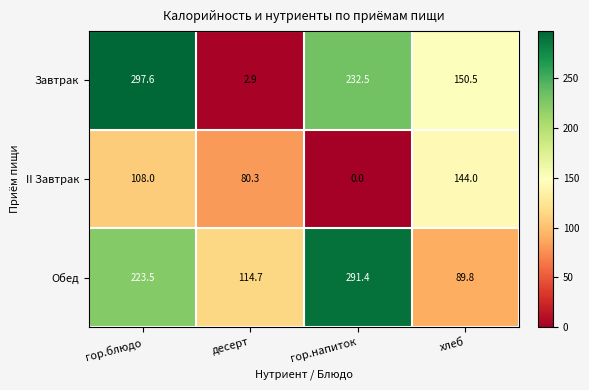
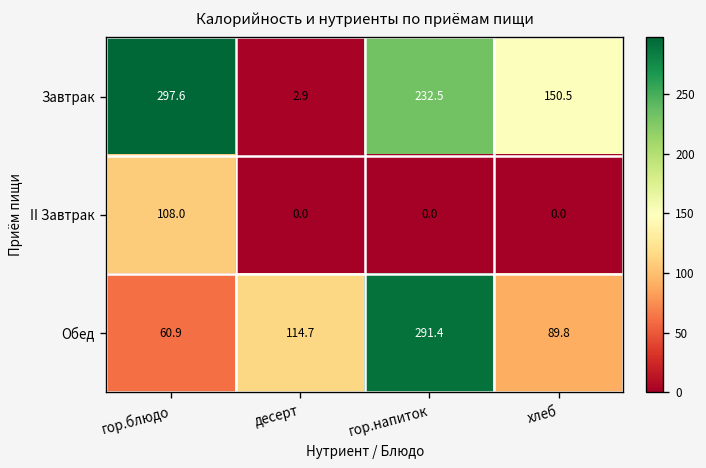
II Завтрак, десерт: 80.3 -> 0.0
II Завтрак, хлеб: 144.0 -> 0.0
Обед, гор.блюдо: 223.5 -> 60.9
